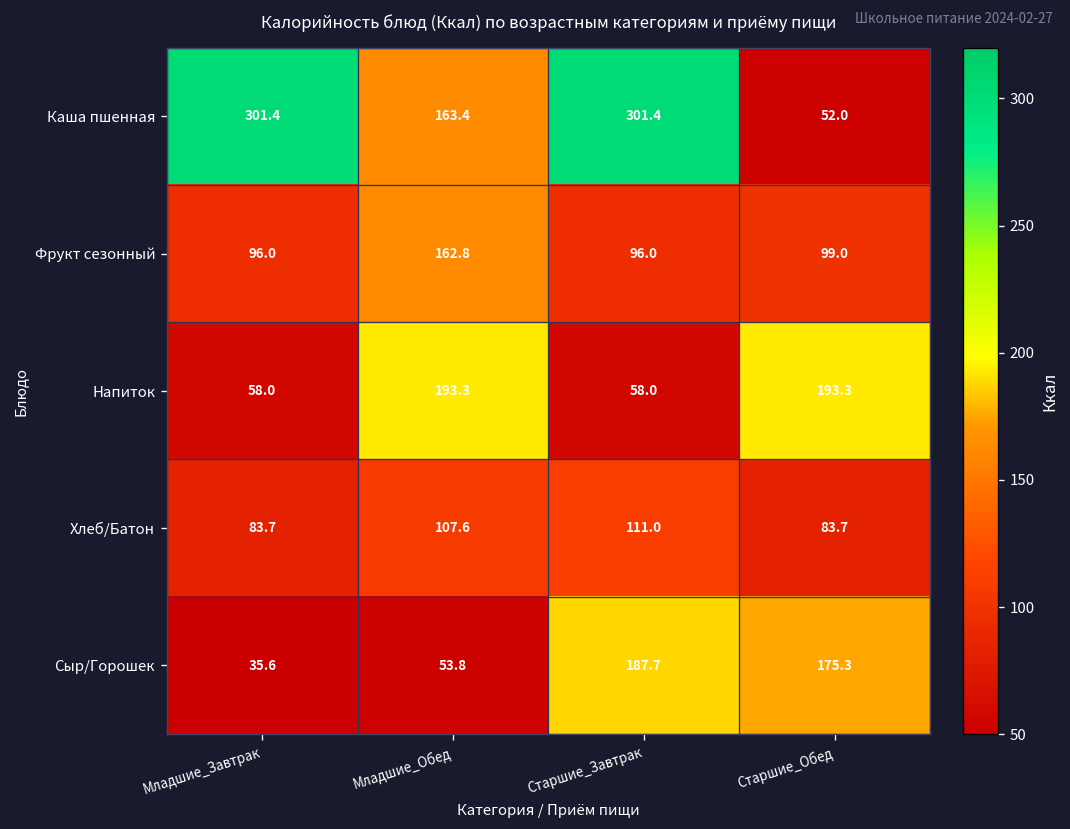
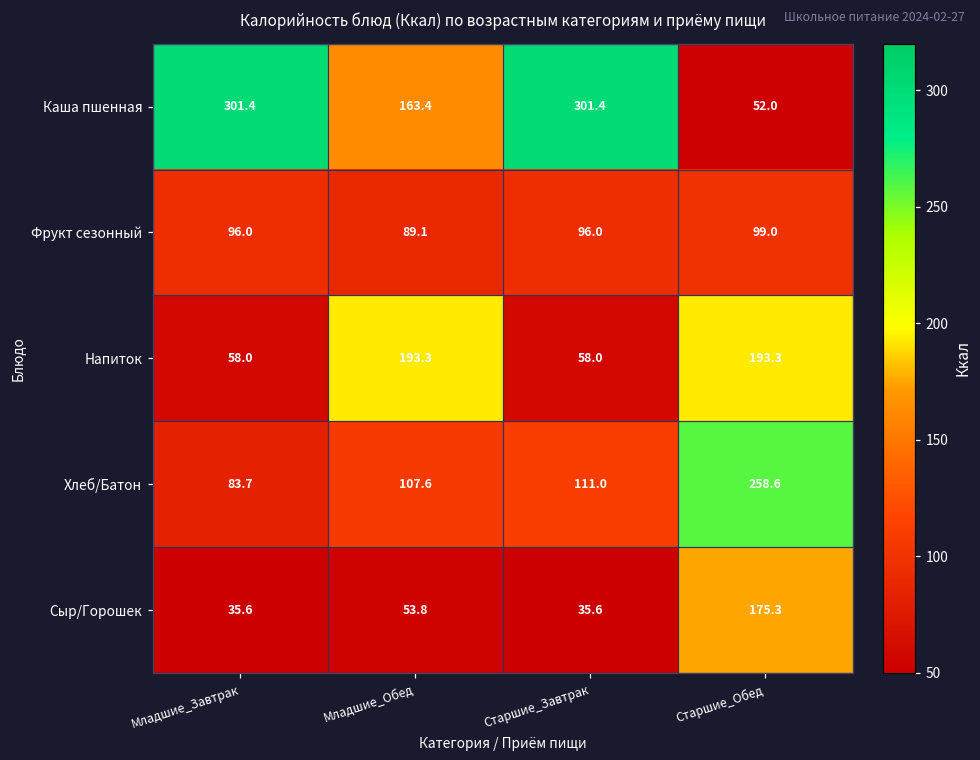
Фрукт сезонный, Младшие_Обед: 162.8 -> 89.1
Хлеб/Батон, Старшие_Обед: 83.7 -> 258.6
Сыр/Горошек, Старшие_Завтрак: 187.7 -> 35.6
